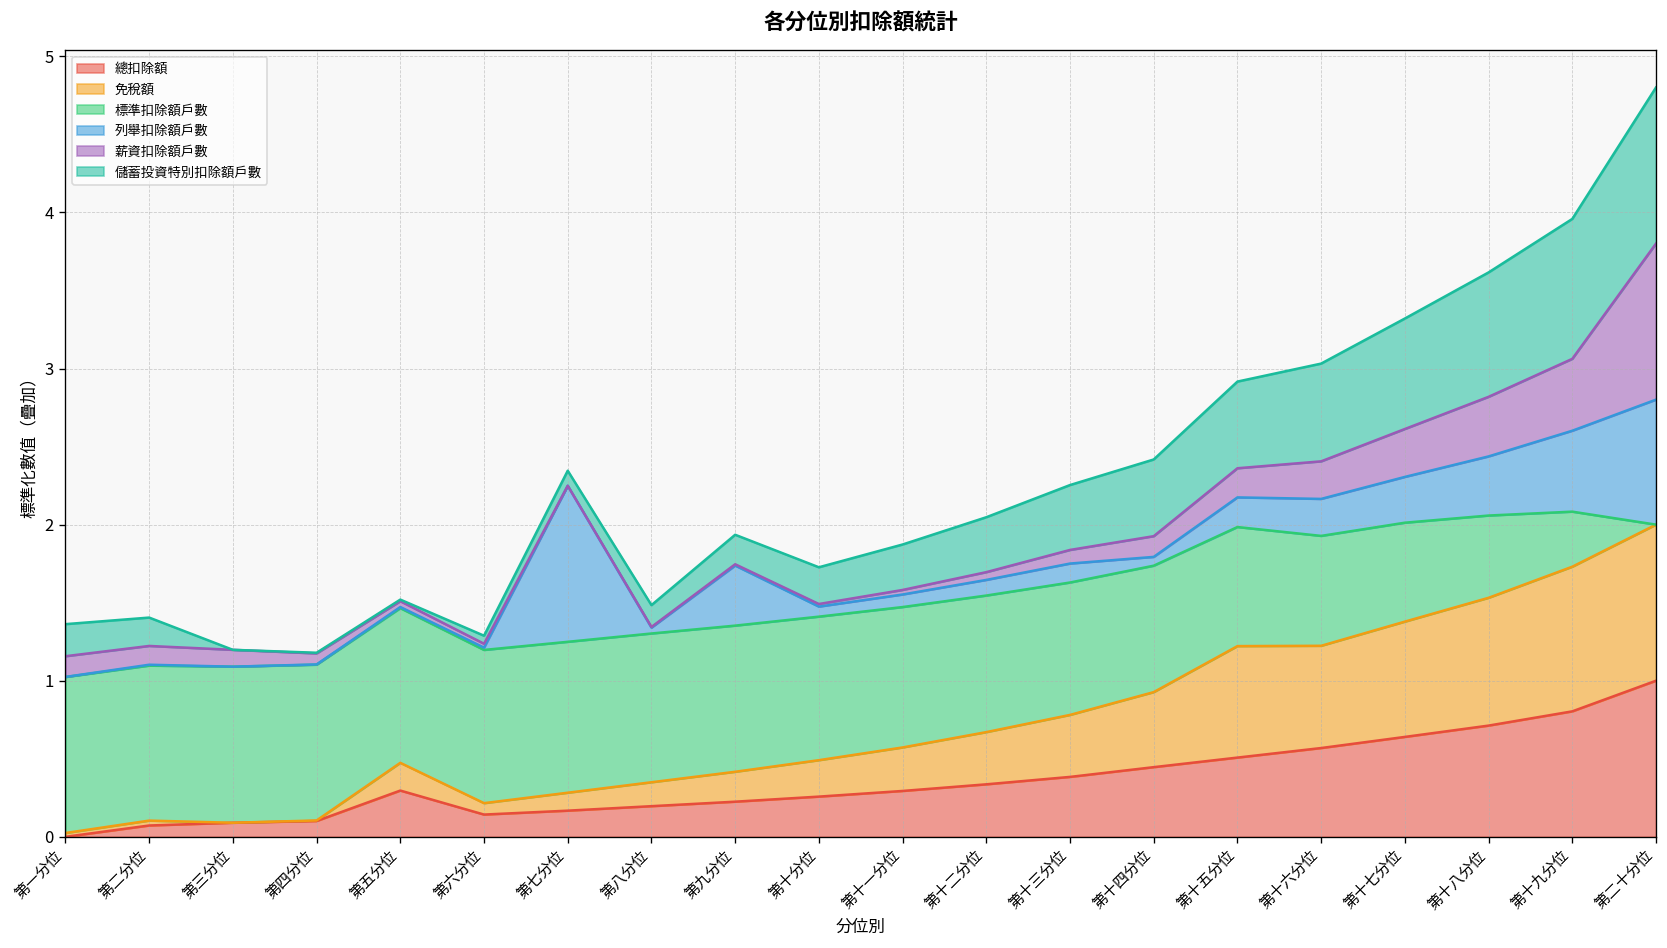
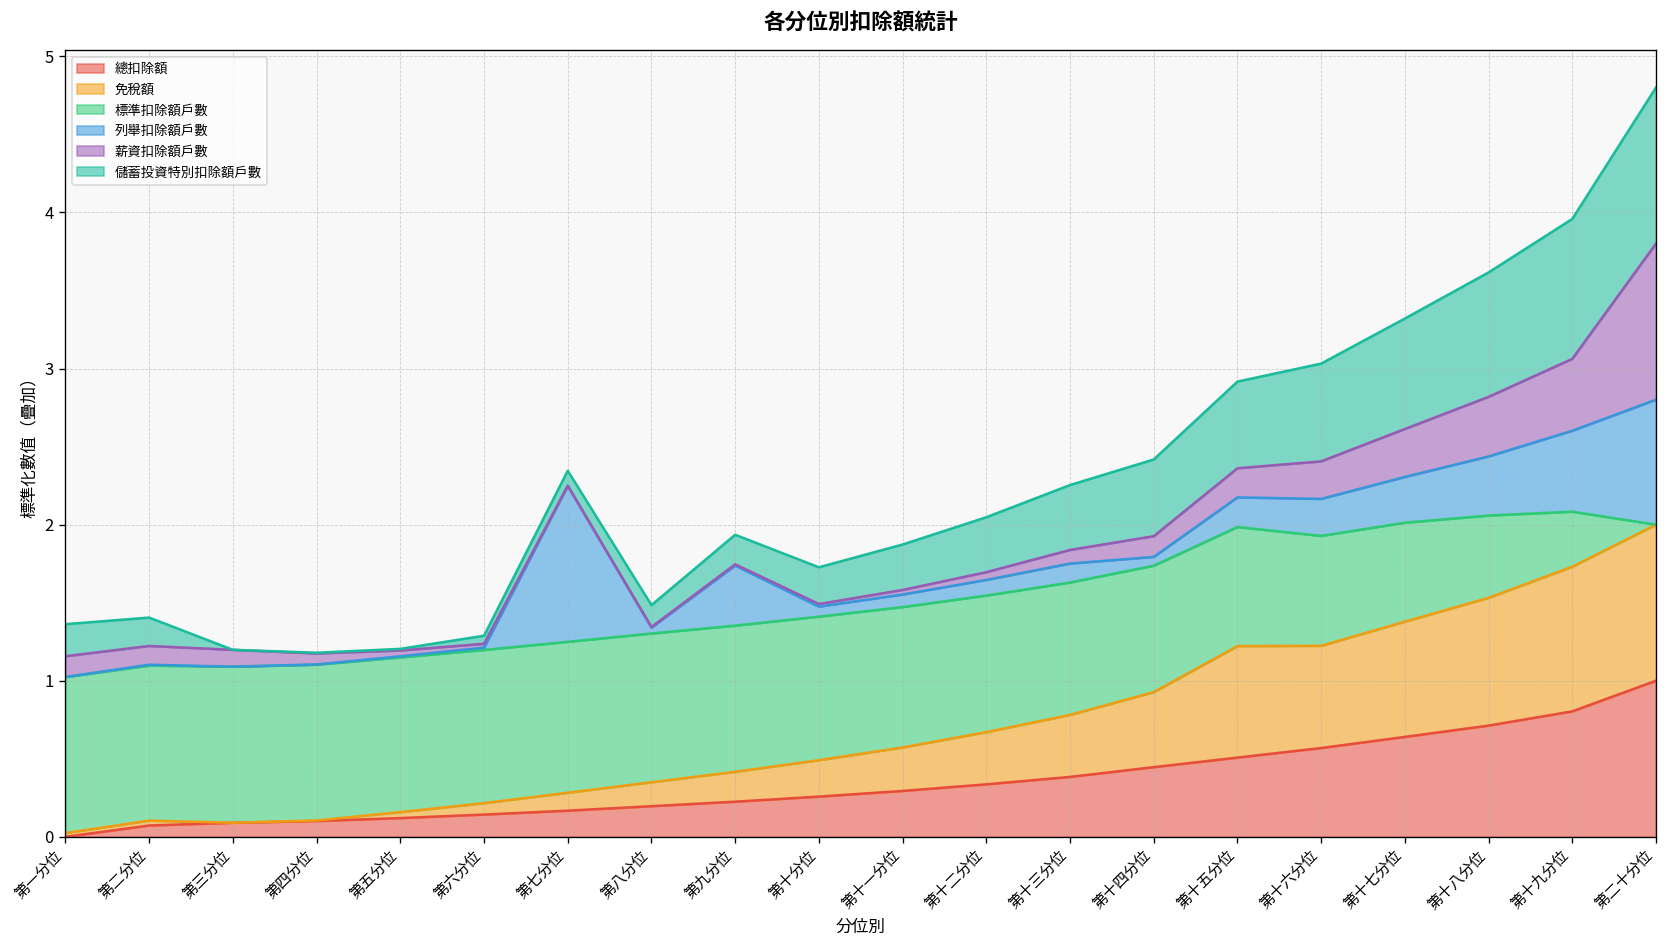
總扣除額, 第五分位: 0.30 -> 0.12
免稅額, 第五分位: 0.18 -> 0.04
